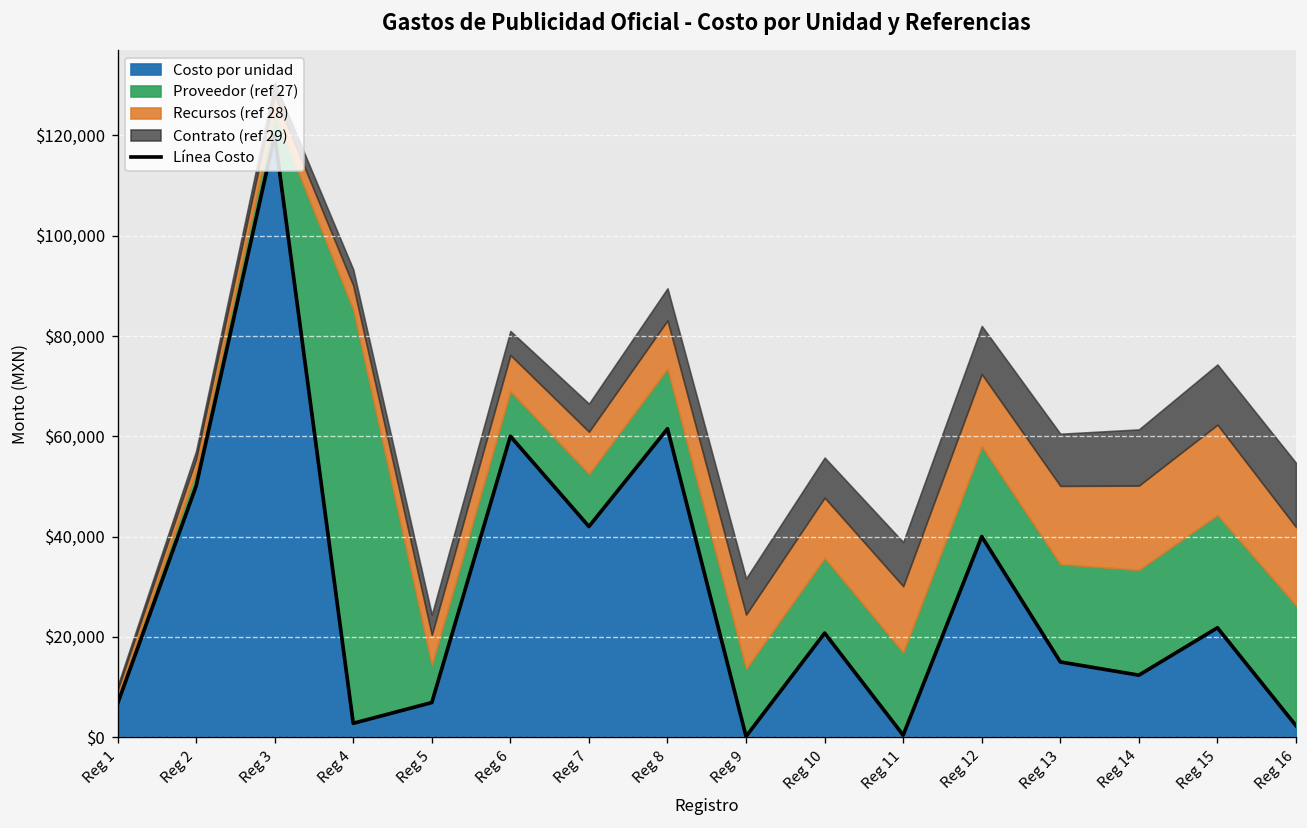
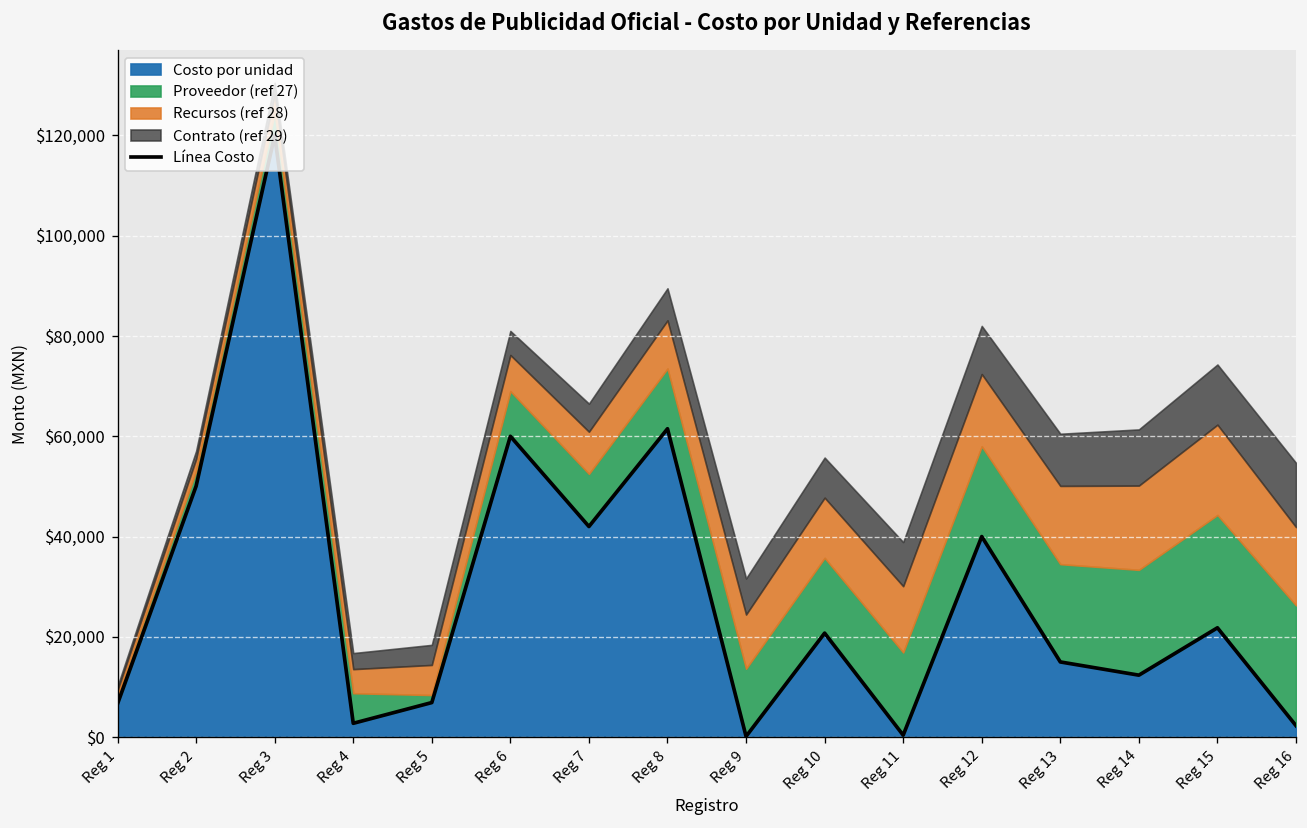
Proveedor (ref 27), Reg 4: $83,000 -> $6,000
Proveedor (ref 27), Reg 5: $8,000 -> $2,000
